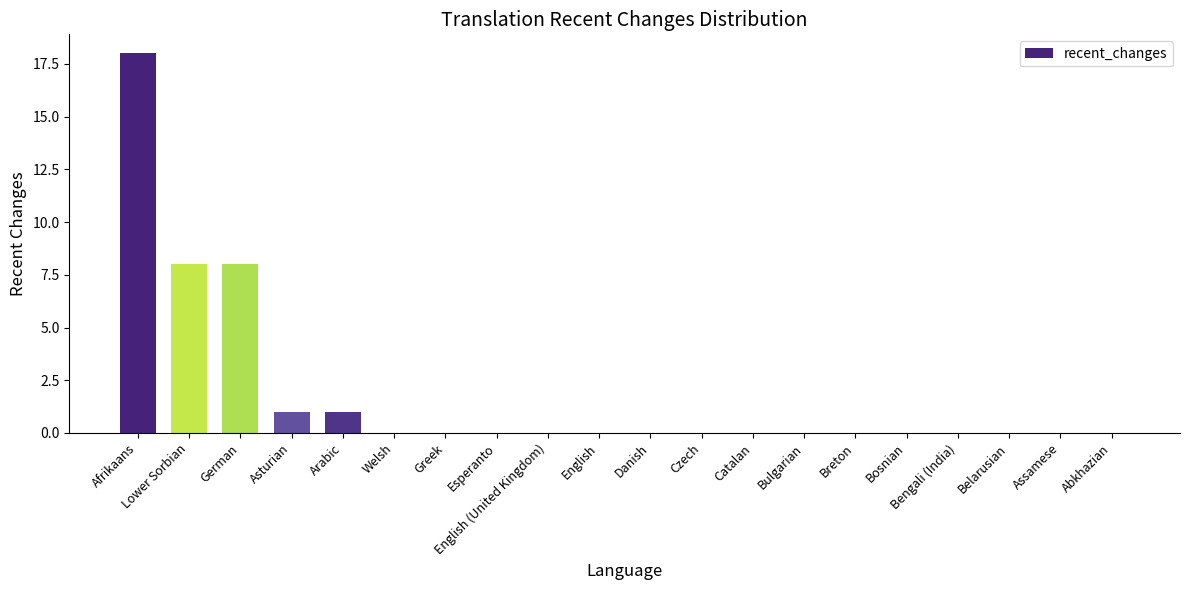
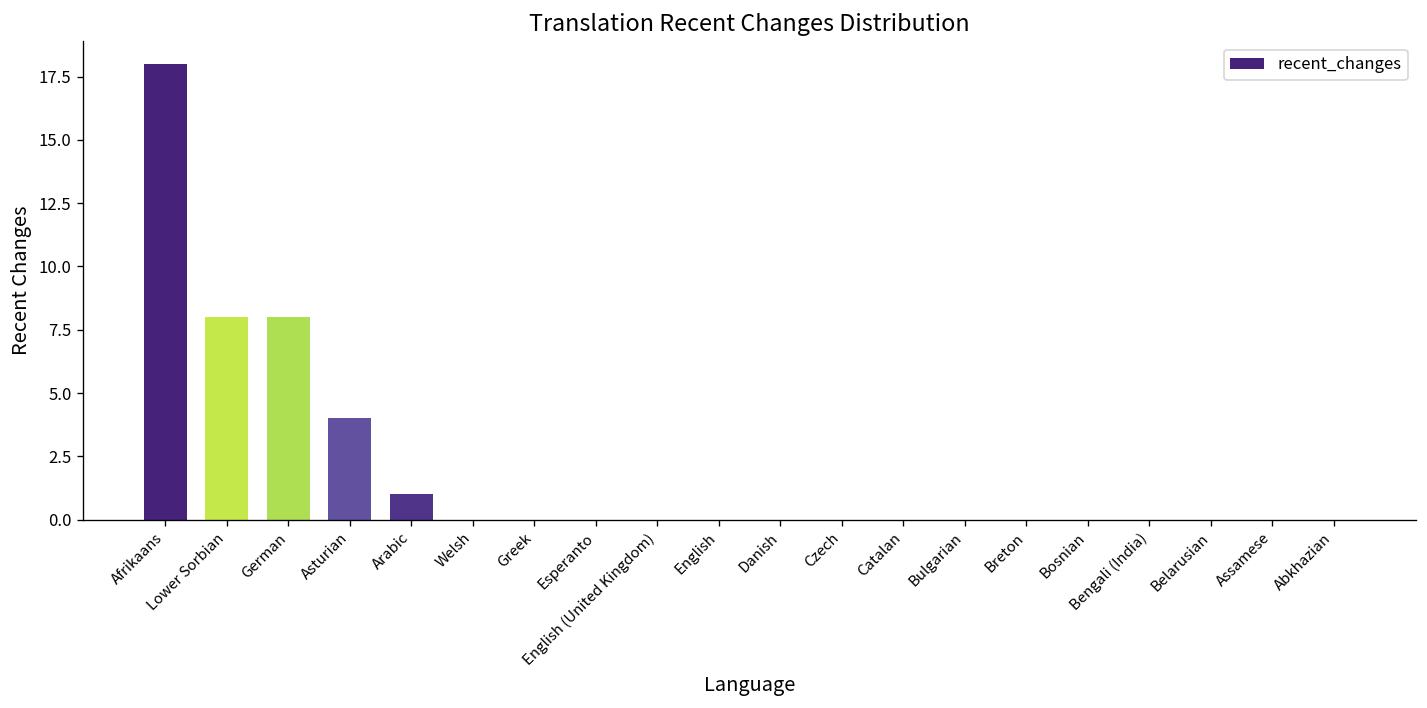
Asturian: 1 -> 4
